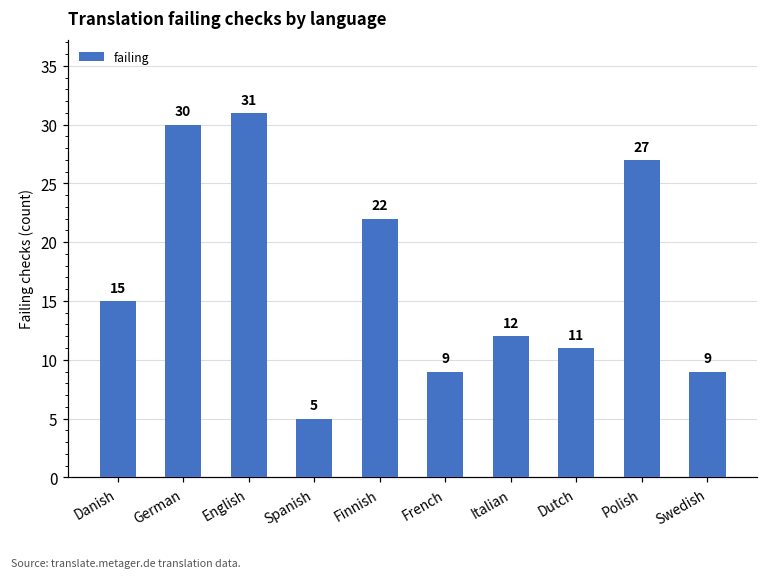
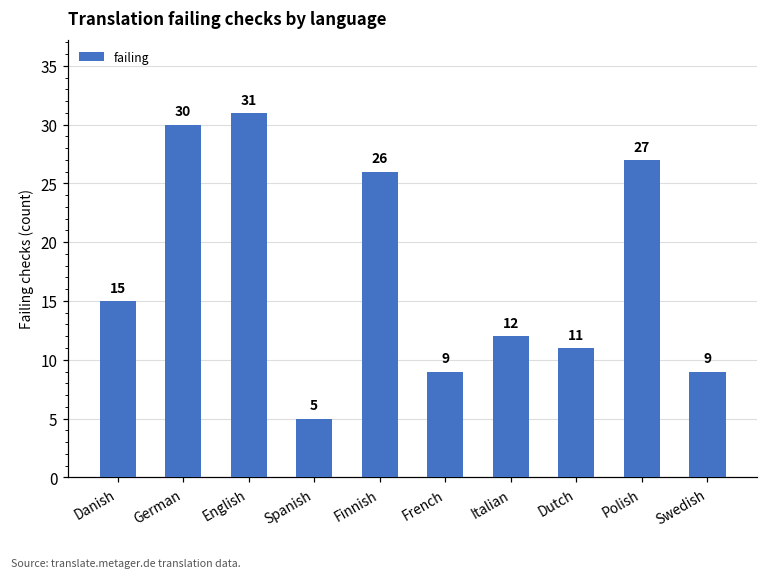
Finnish: 22 -> 26
